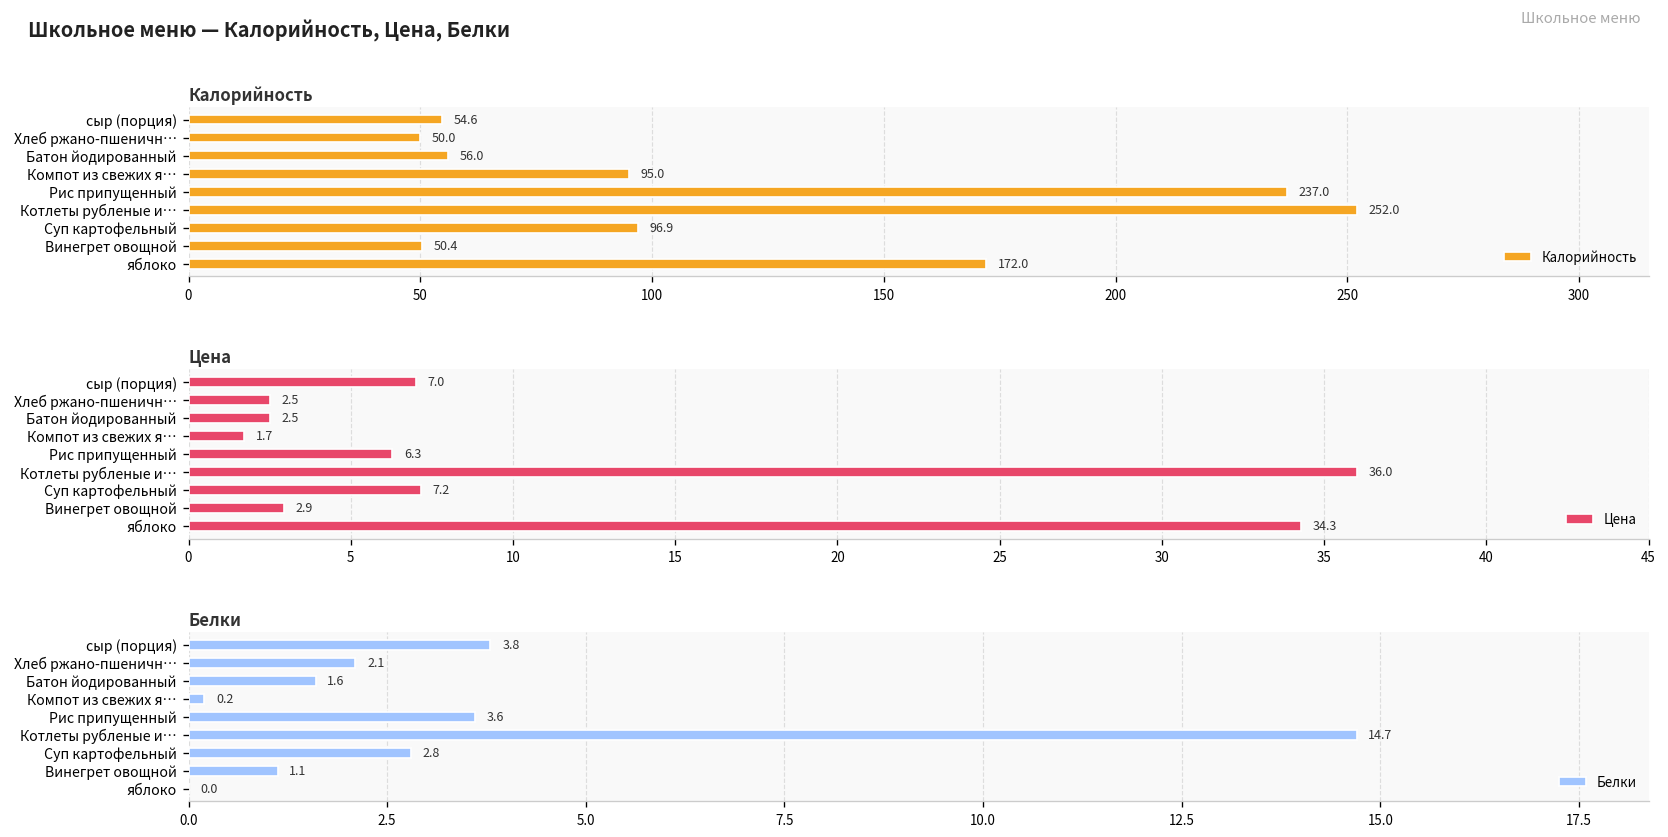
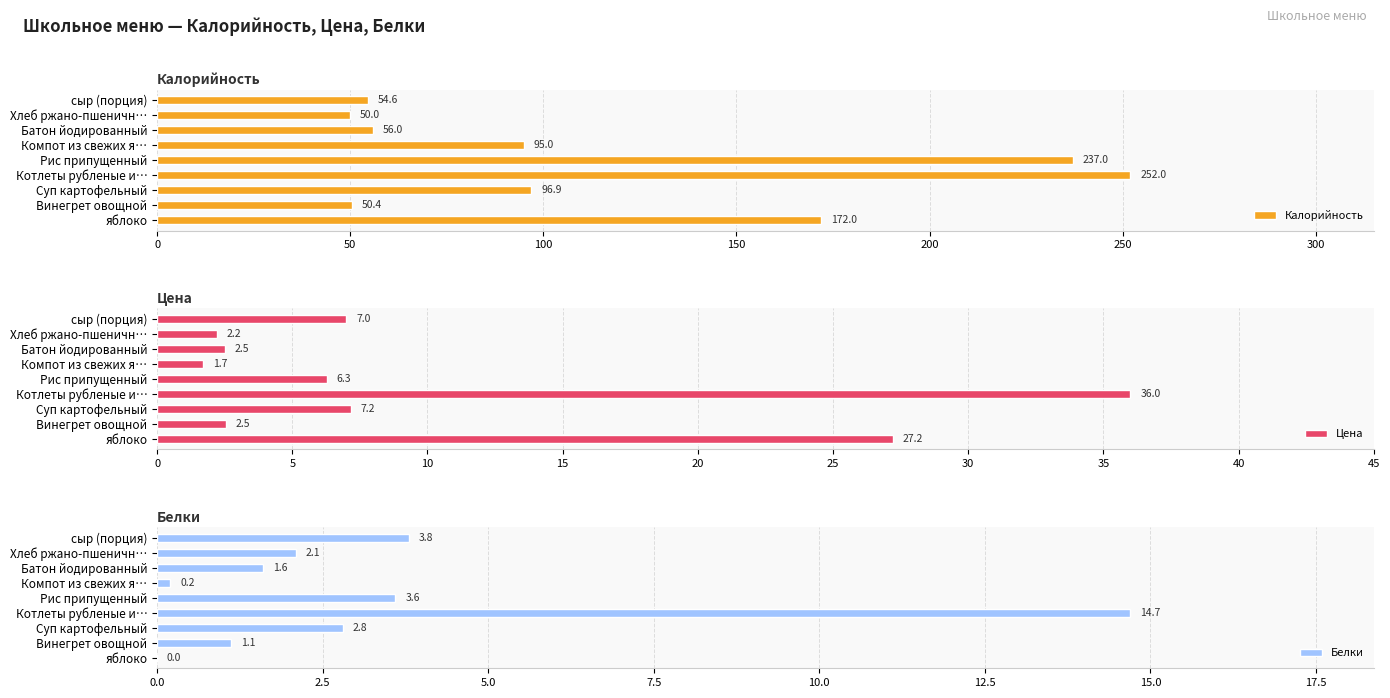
Цена, Хлеб ржано-пшеничн…: 2.5 -> 2.2
Цена, Винегрет овощной: 2.9 -> 2.5
Цена, яблоко: 34.3 -> 27.2
